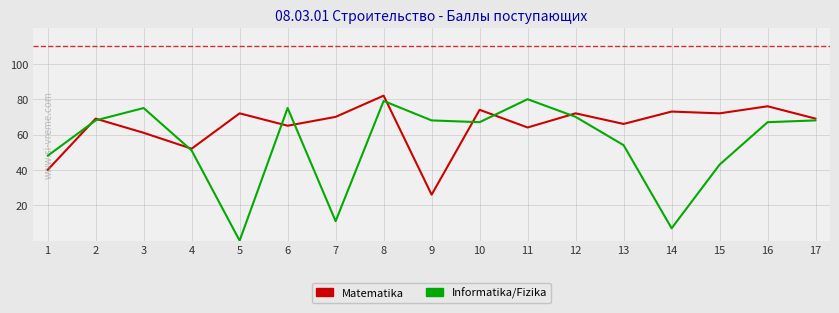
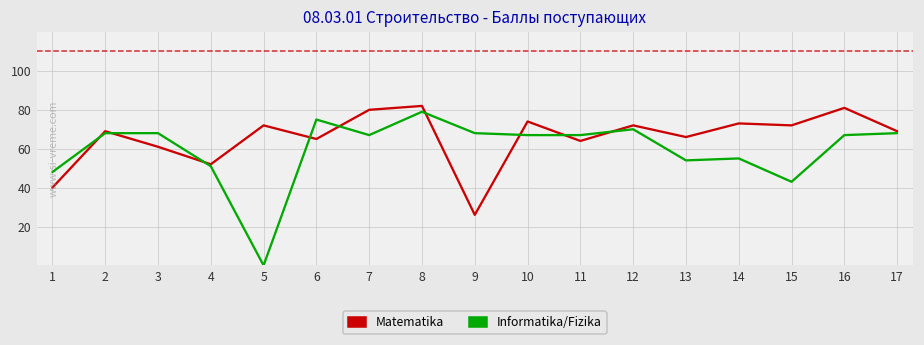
Informatika/Fizika, 3: 75 -> 68
Matematika, 7: 70 -> 80
Informatika/Fizika, 7: 11 -> 67
Informatika/Fizika, 11: 80 -> 67
Informatika/Fizika, 14: 7 -> 55
Matematika, 16: 76 -> 81
